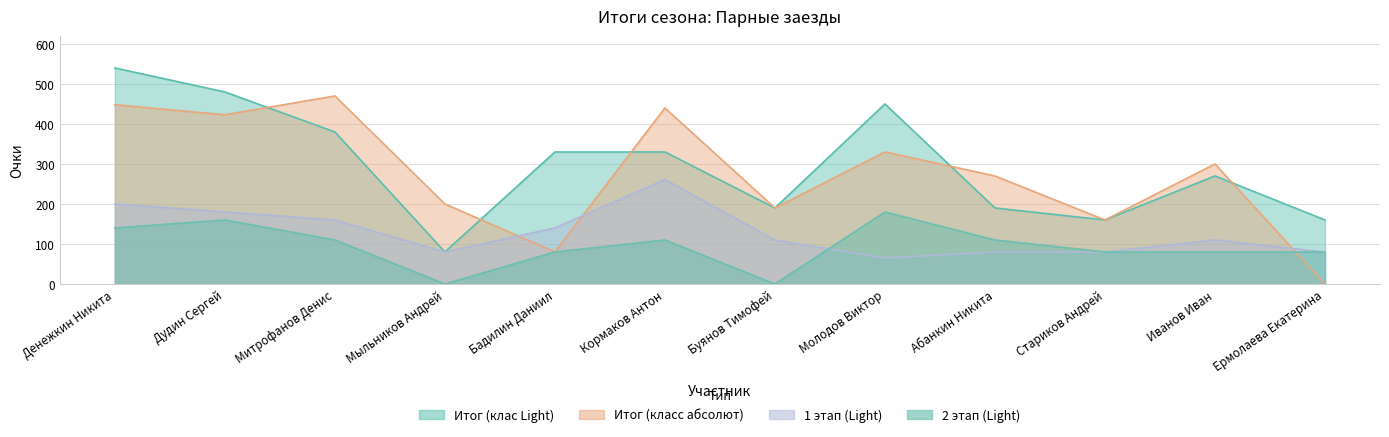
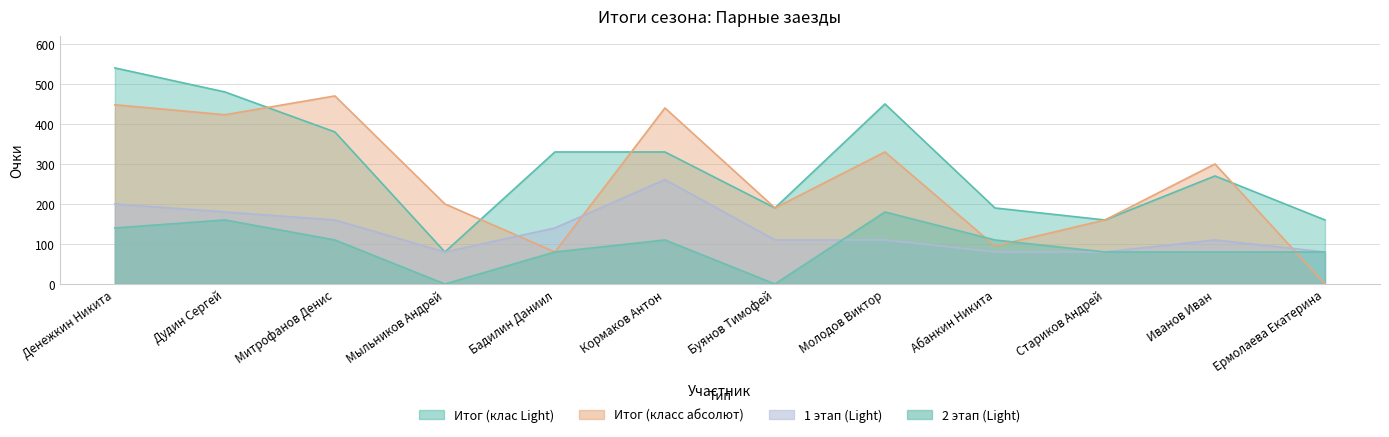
1 этап (Light), Молодов Виктор: 70 -> 110
Итог (класс абсолют), Абанкин Никита: 270 -> 100
